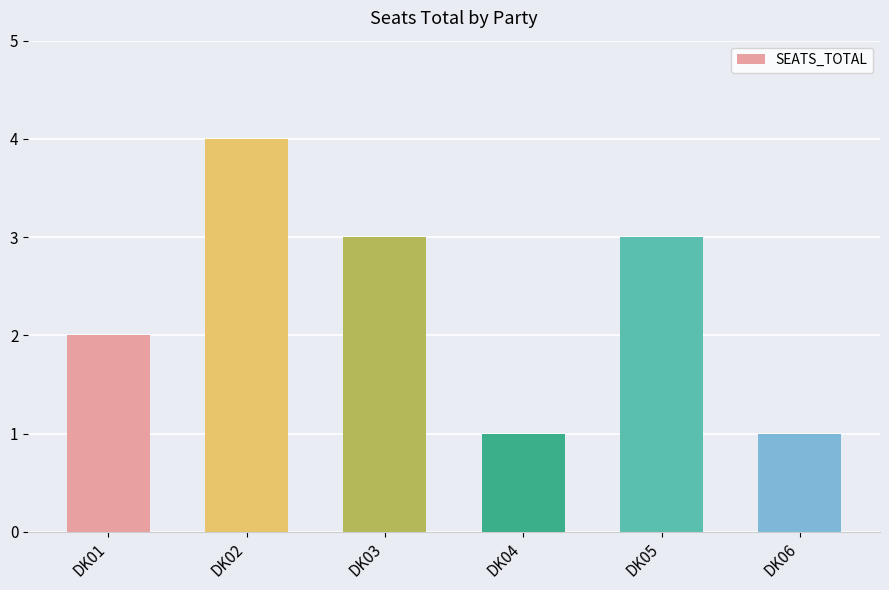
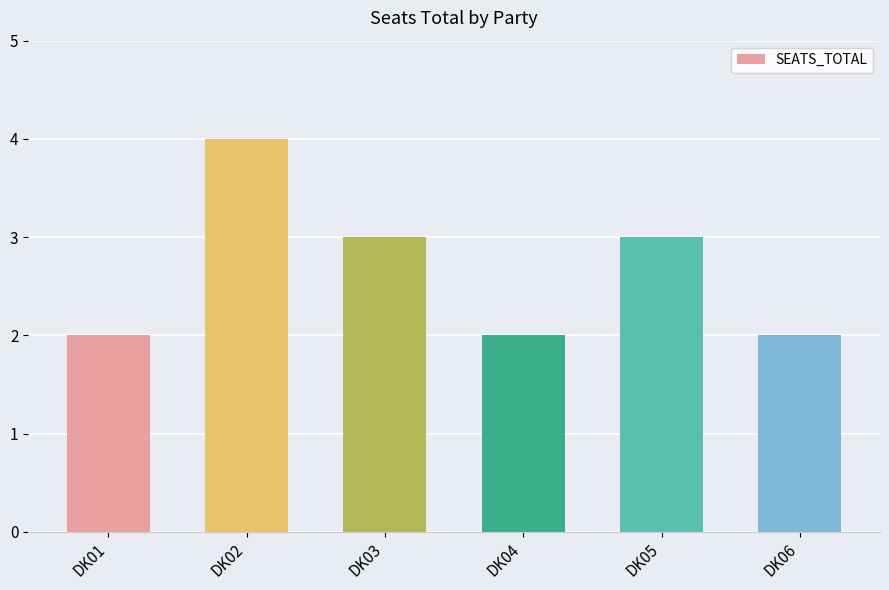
DK04: 1 -> 2
DK06: 1 -> 2
